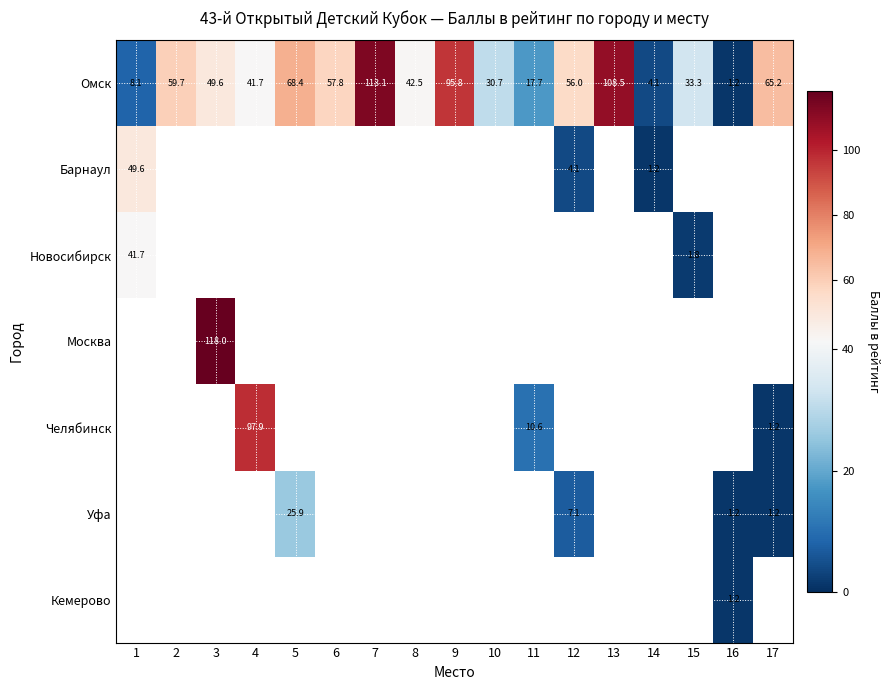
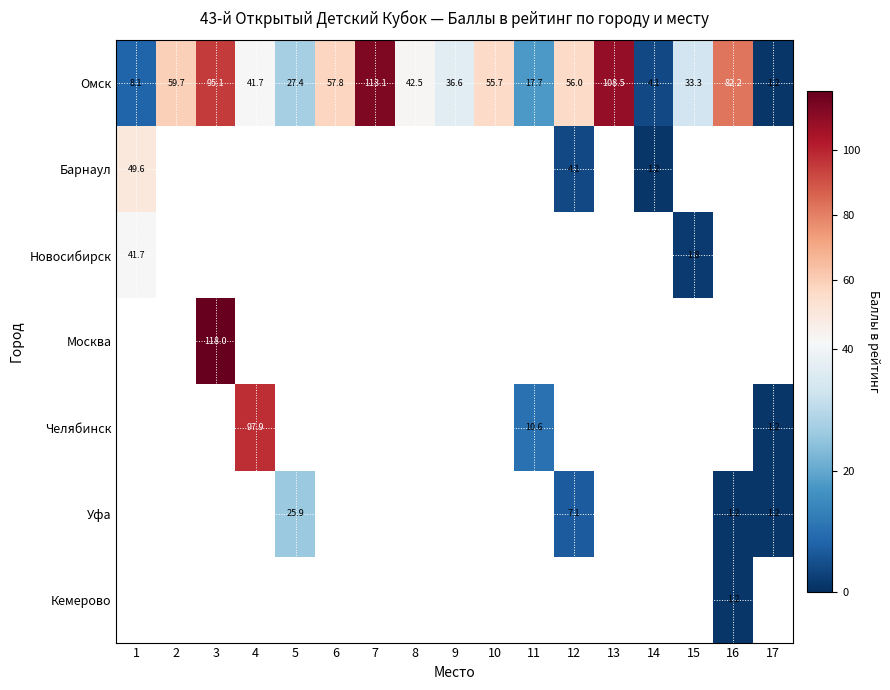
Омск, 3: 49.6 -> 95.1
Омск, 5: 68.4 -> 27.4
Омск, 9: 95.8 -> 36.6
Омск, 10: 30.7 -> 55.7
Омск, 16: 1.2 -> 82.2
Омск, 17: 65.2 -> 1.2
